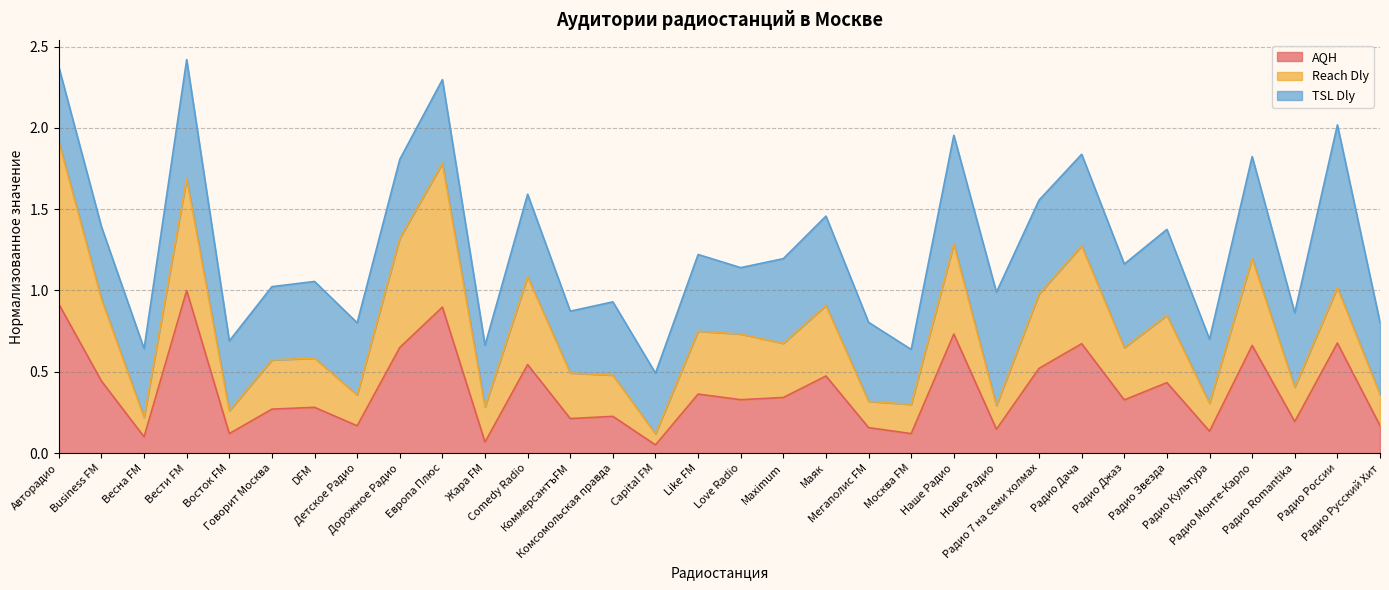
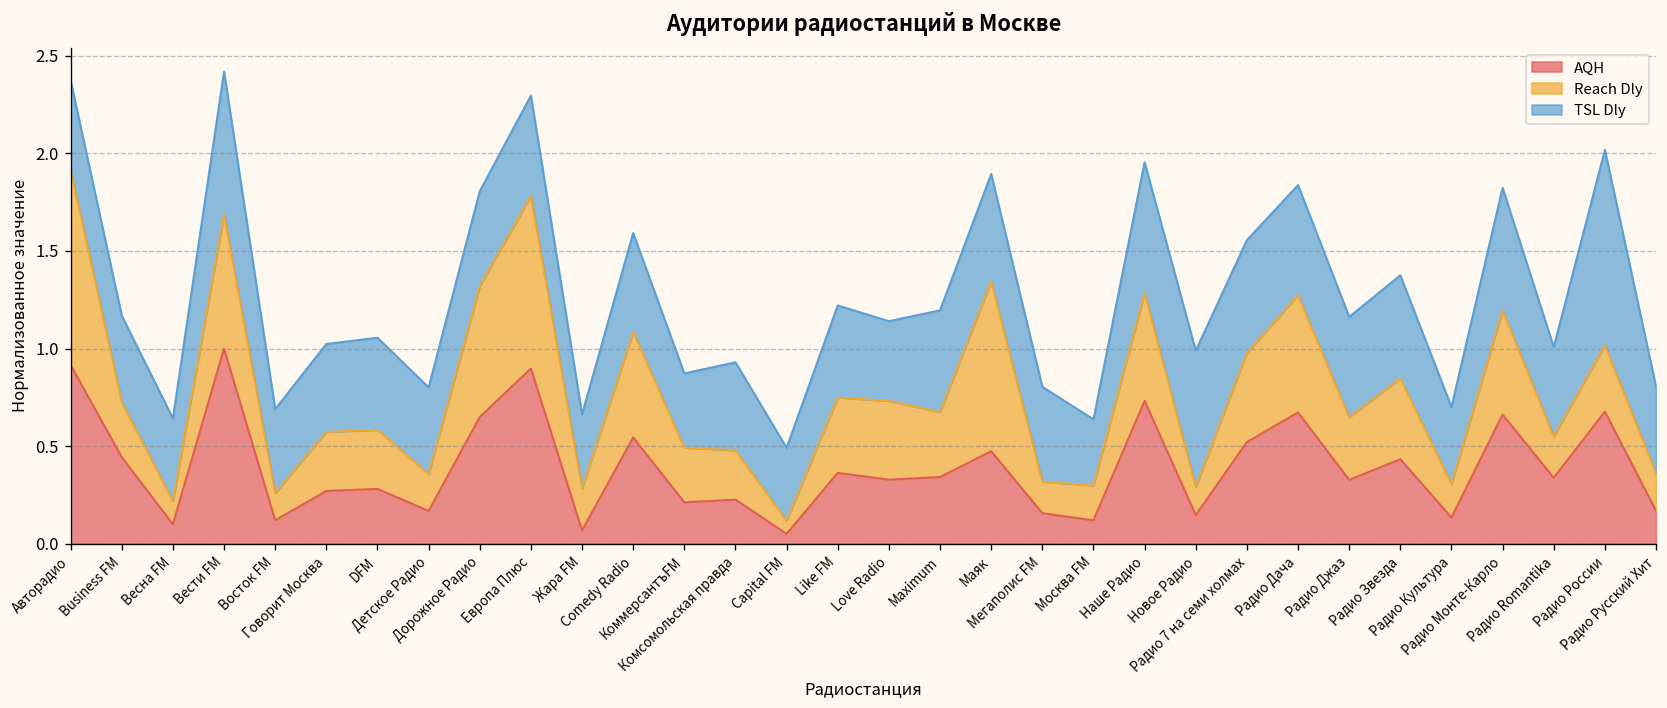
Reach Dly, Business FM: 0.50 -> 0.28
Reach Dly, Маяк: 0.43 -> 0.87
AQH, Радио Romantika: 0.19 -> 0.34
